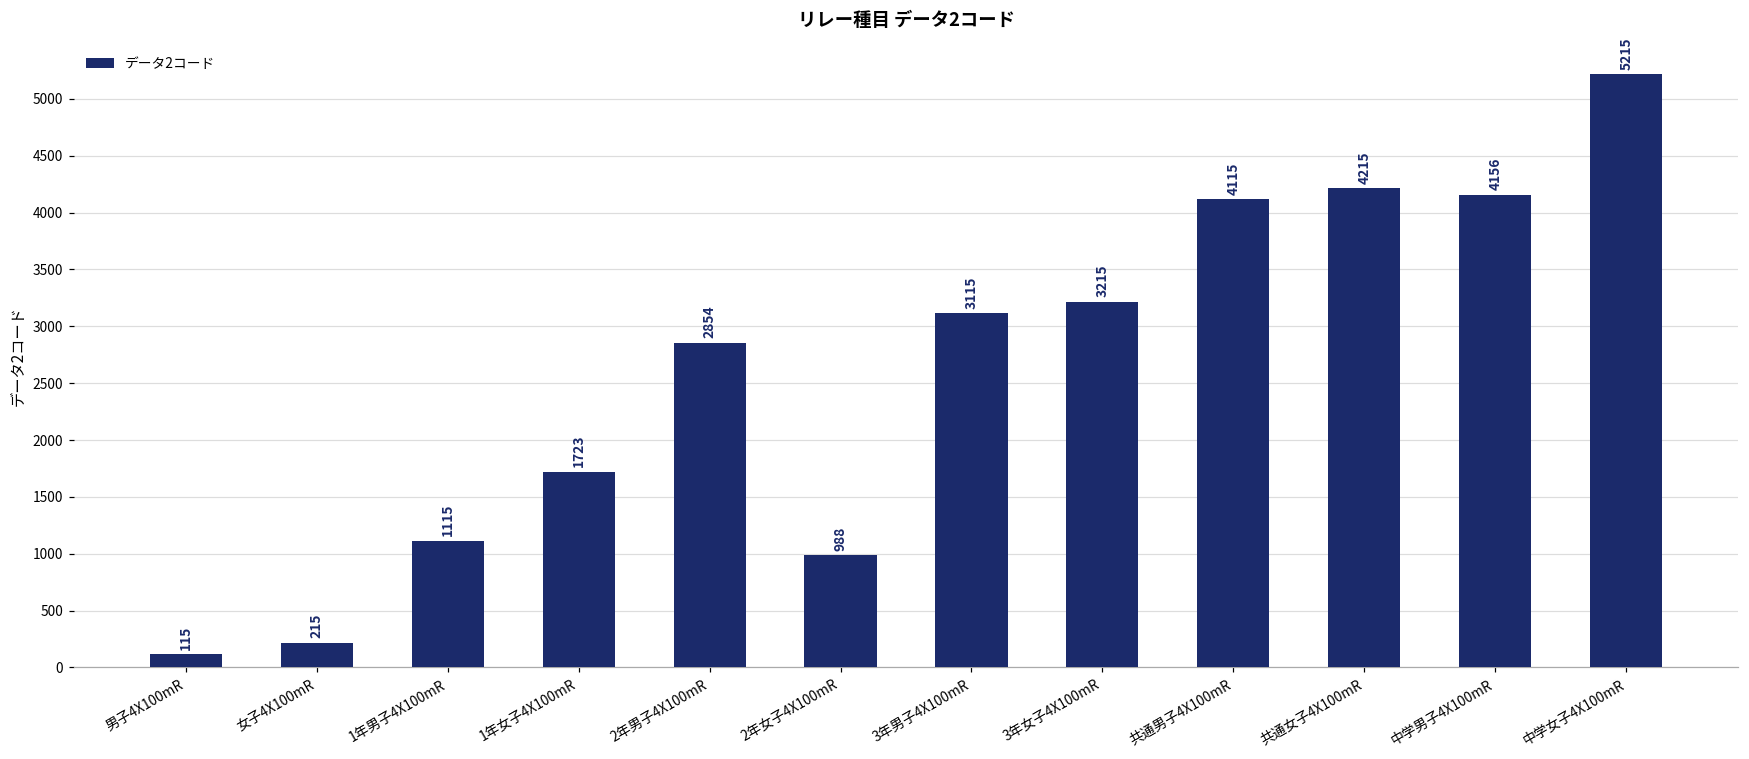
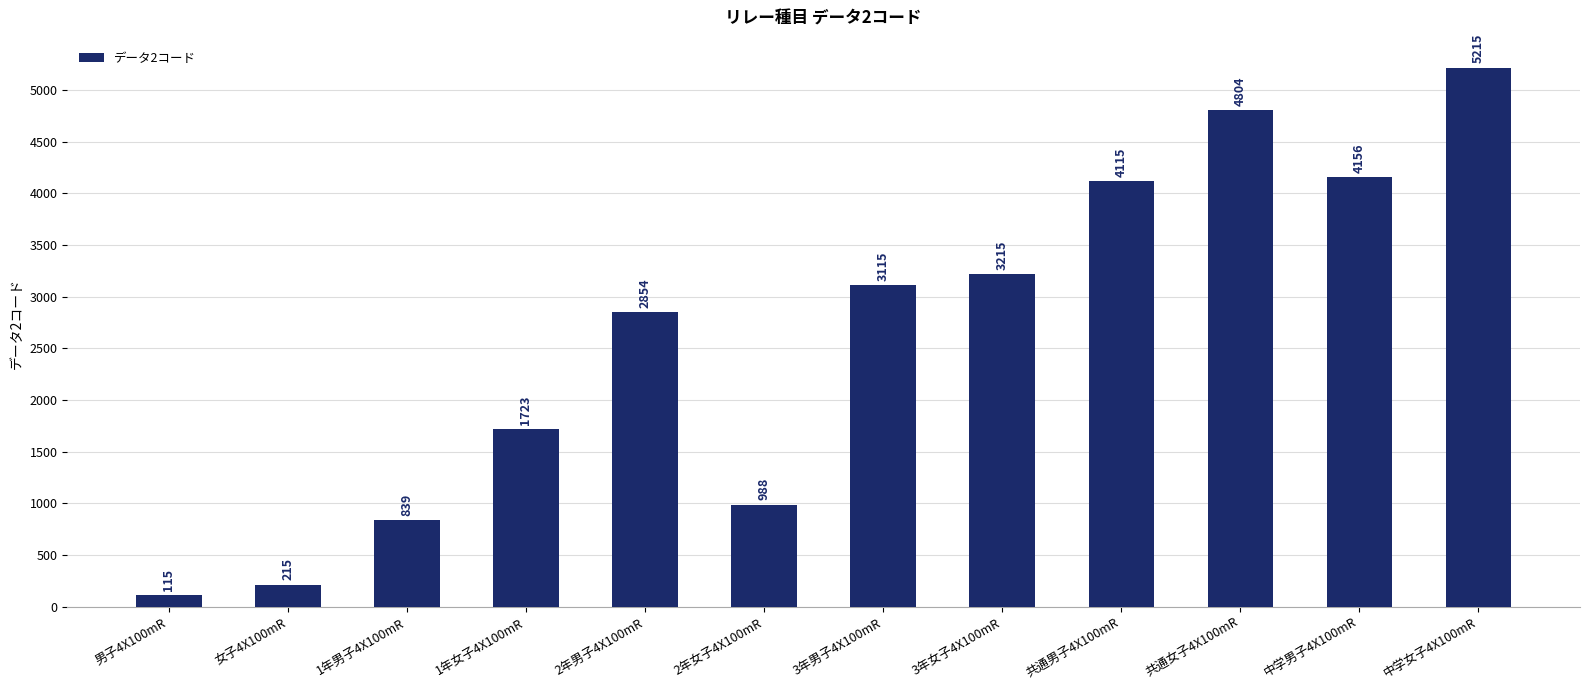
1年男子4X100mR: 1115 -> 839
共通女子4X100mR: 4215 -> 4804
